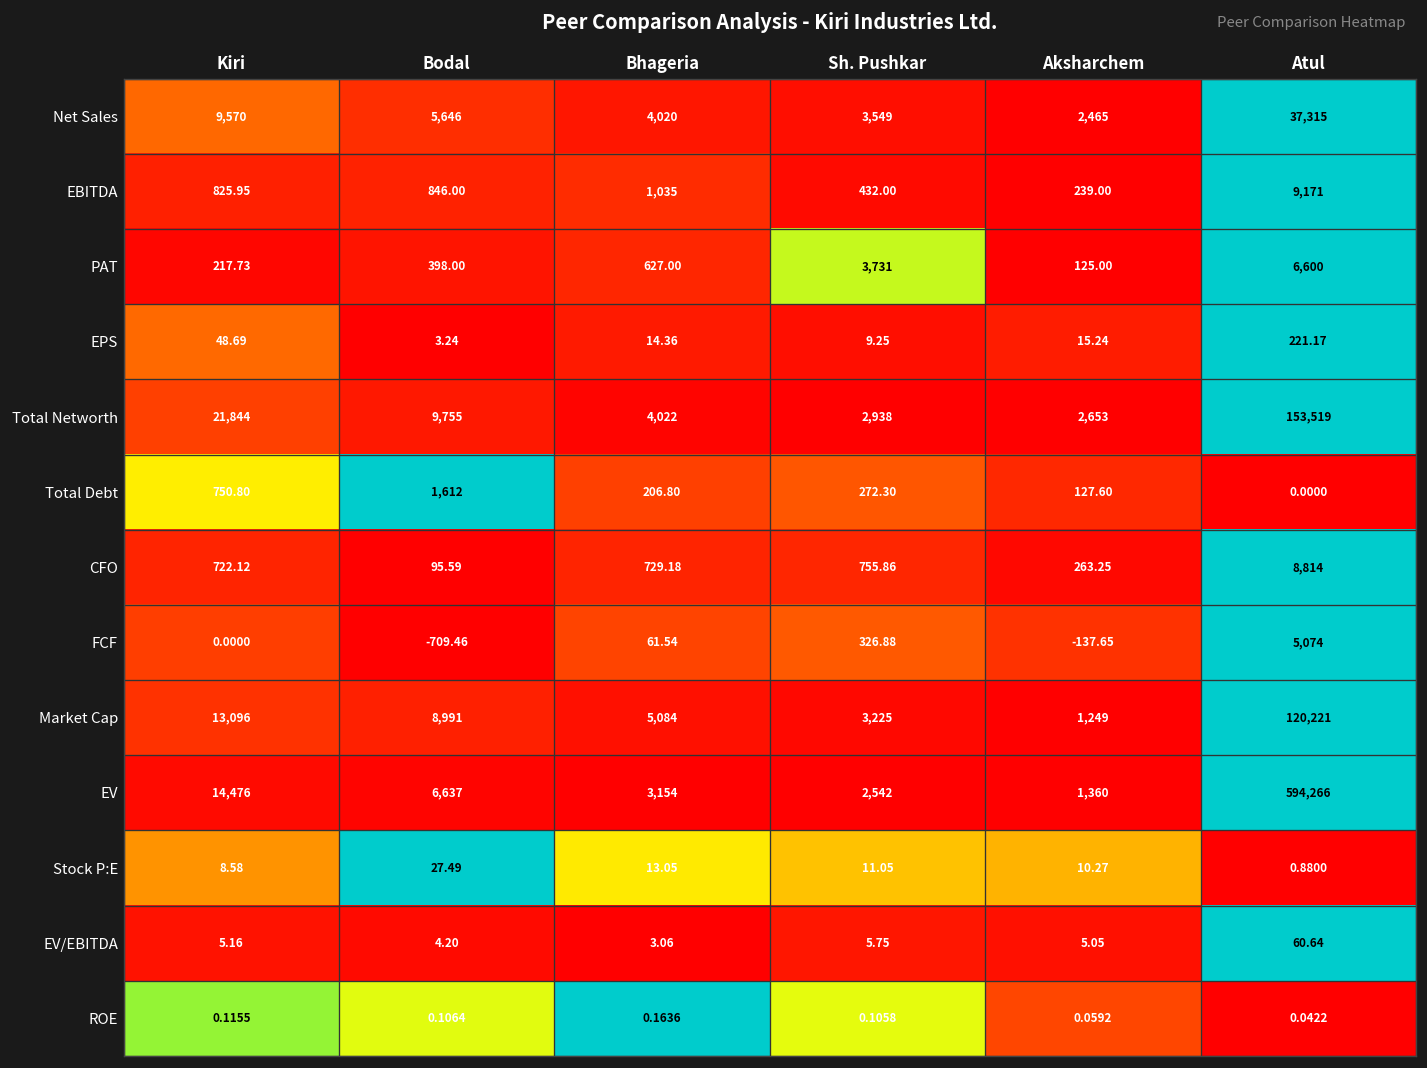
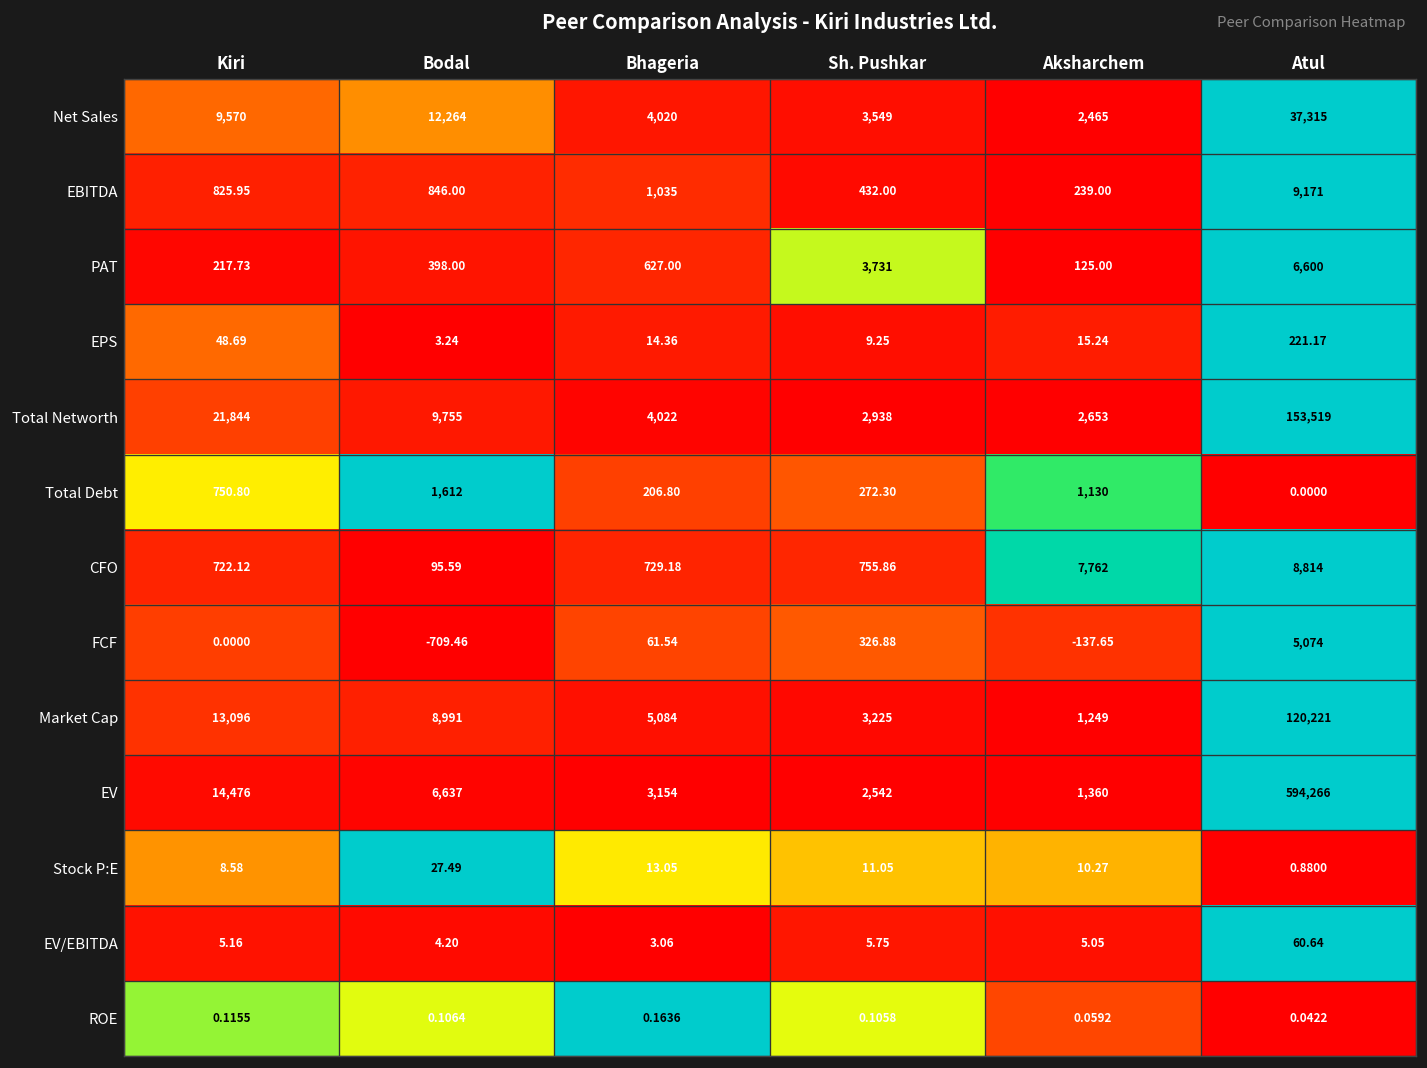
Net Sales, Bodal: 5,646 -> 12,264
Total Debt, Aksharchem: 127.60 -> 1,130
CFO, Aksharchem: 263.25 -> 7,762
